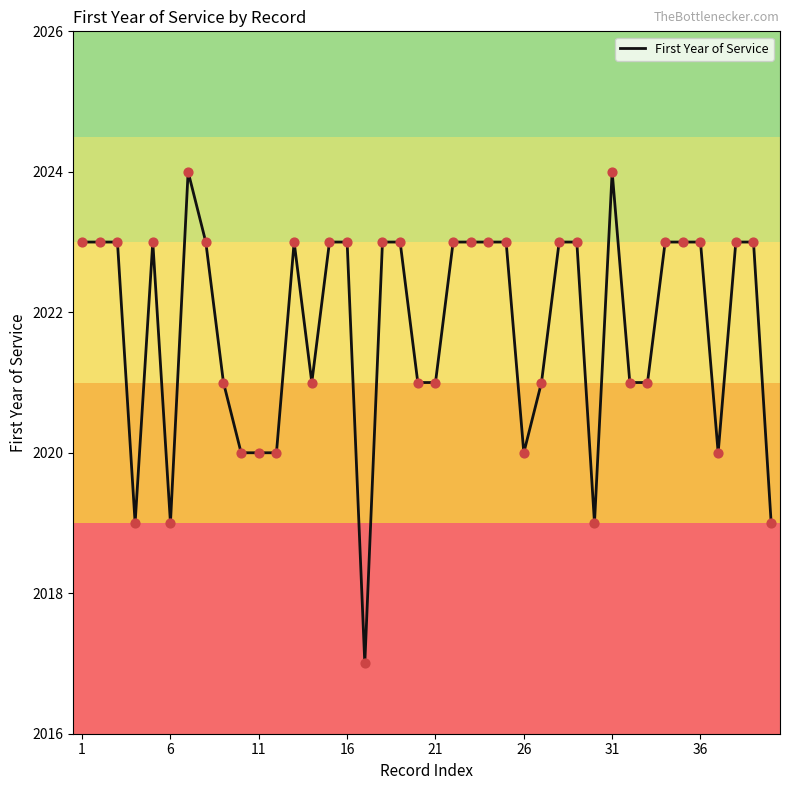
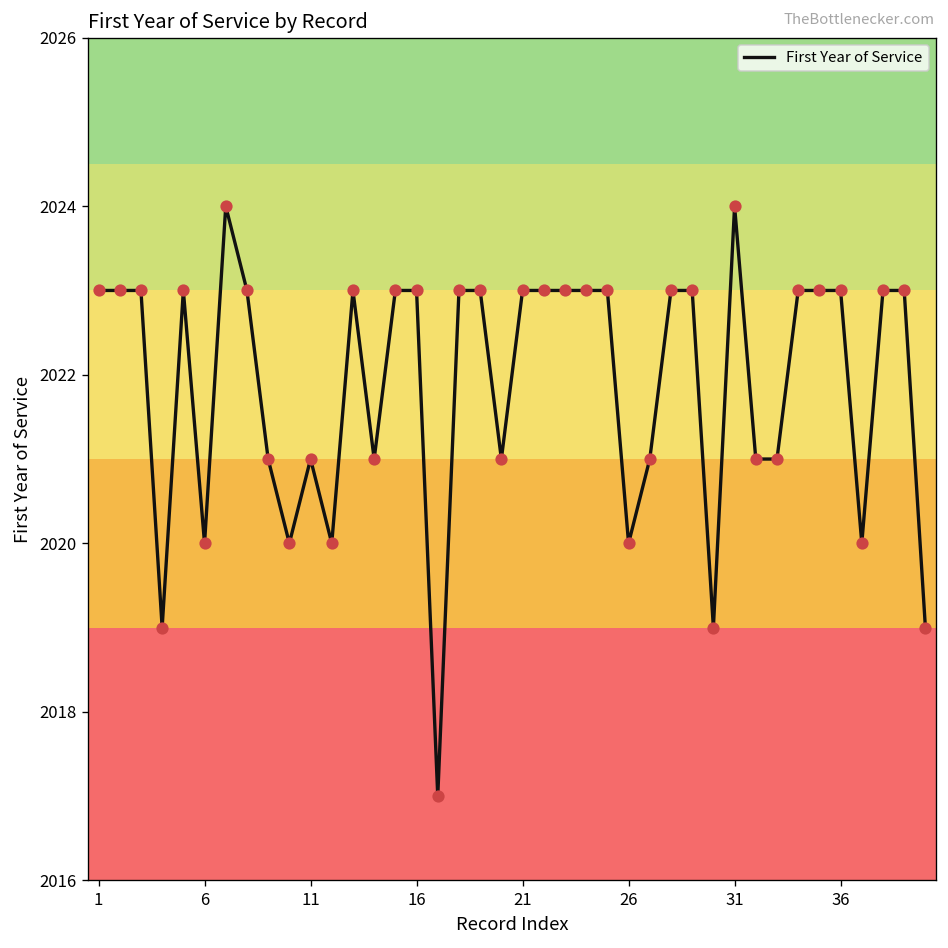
6: 2019 -> 2020
11: 2020 -> 2021
21: 2021 -> 2023
